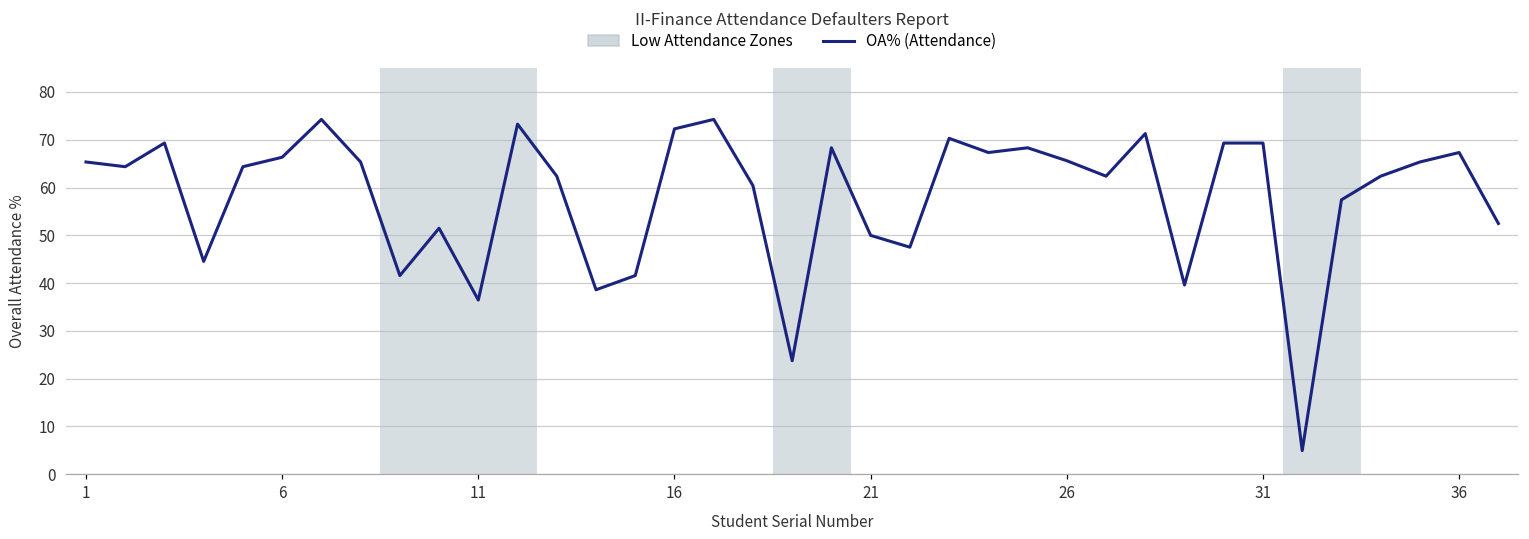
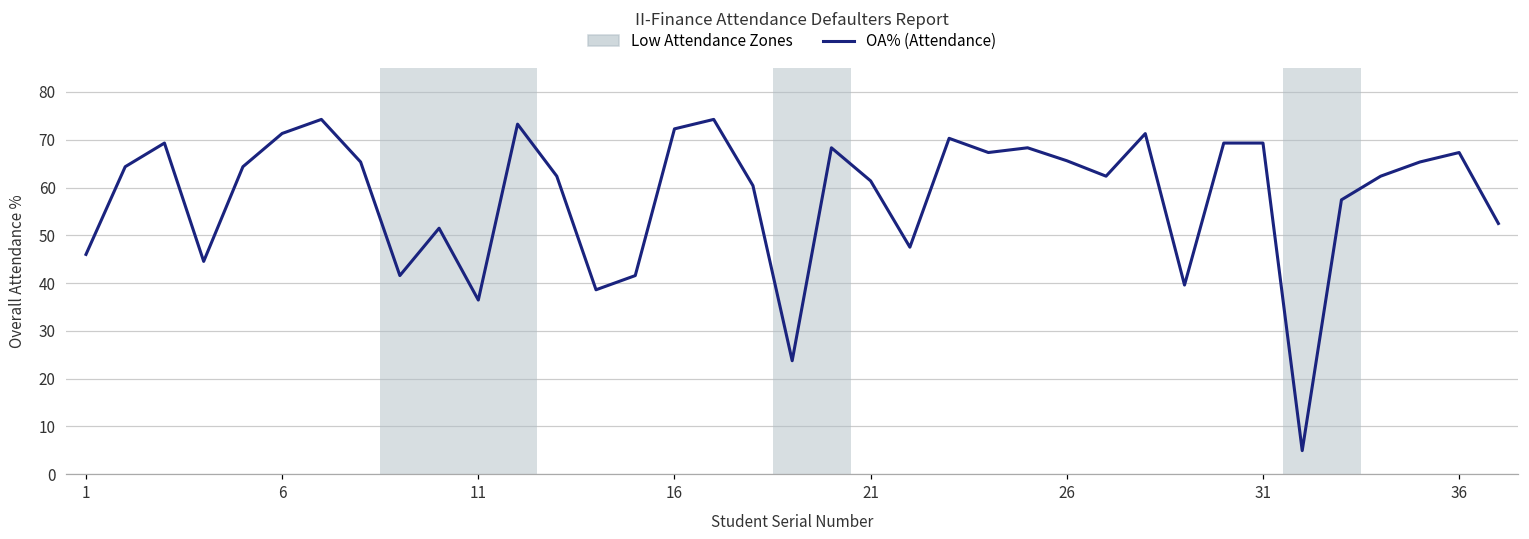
1: 65 -> 46
6: 66 -> 71
21: 50 -> 61
